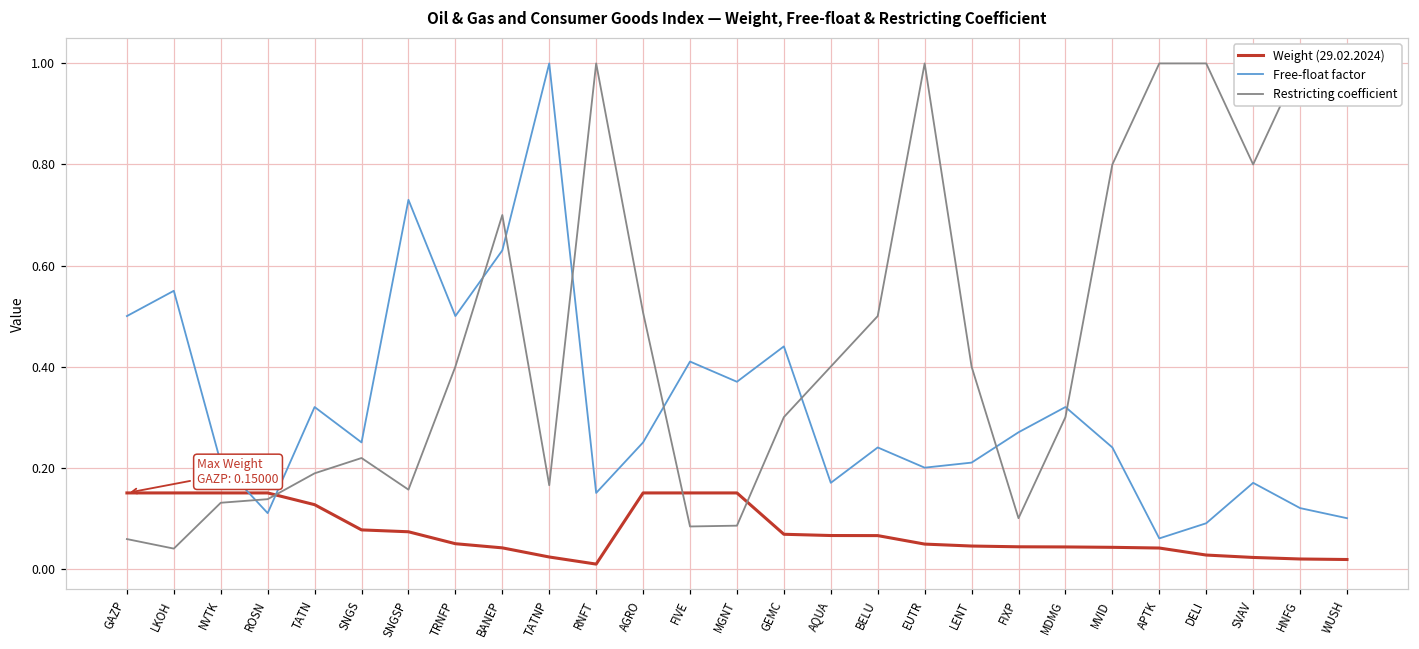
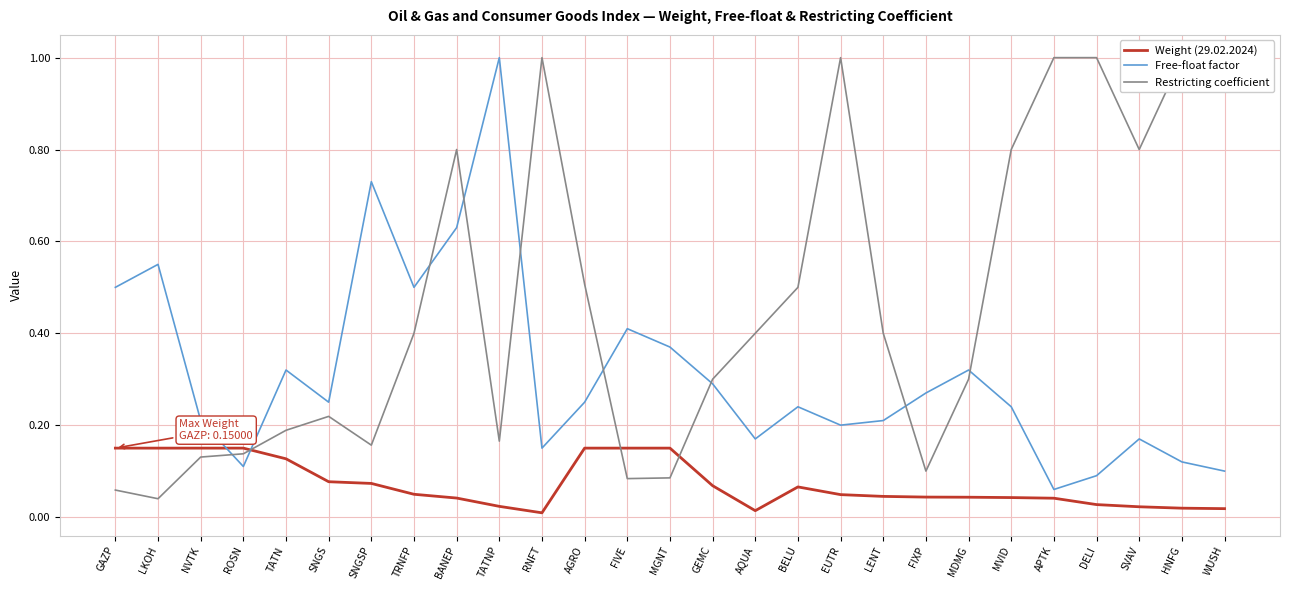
Restricting coefficient, BANEP: 0.7 -> 0.8
Free-float factor, GEMC: 0.44 -> 0.29
Weight (29.02.2024), AQUA: 0.07 -> 0.01
